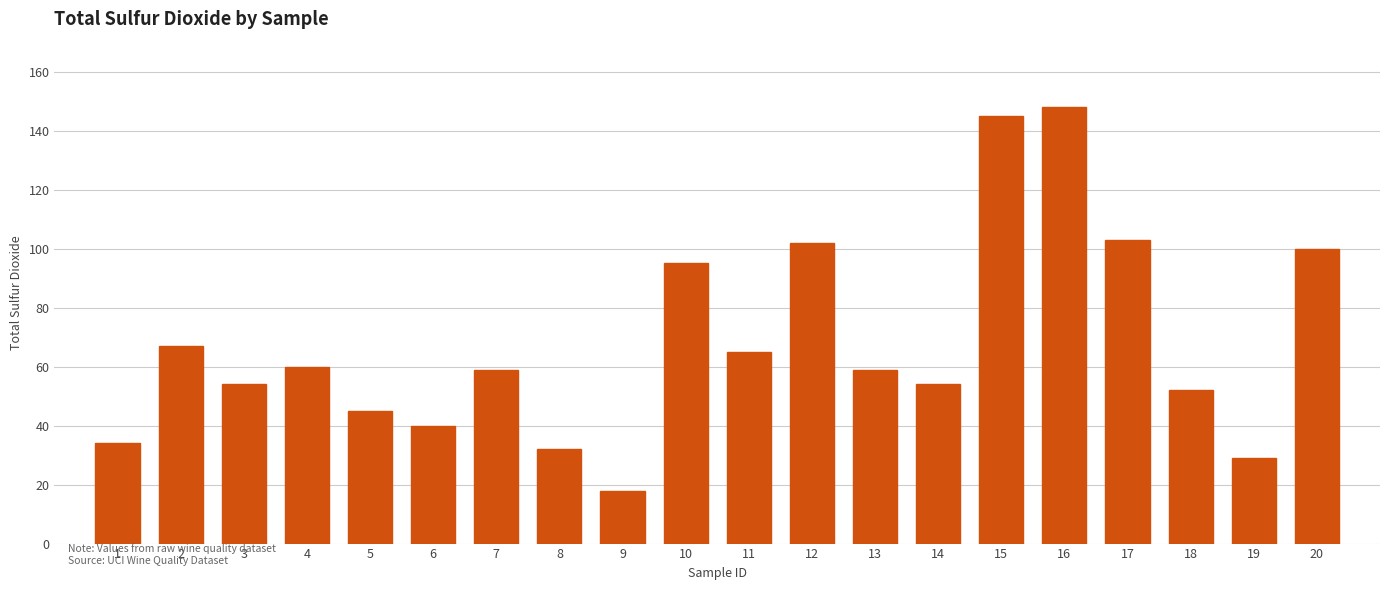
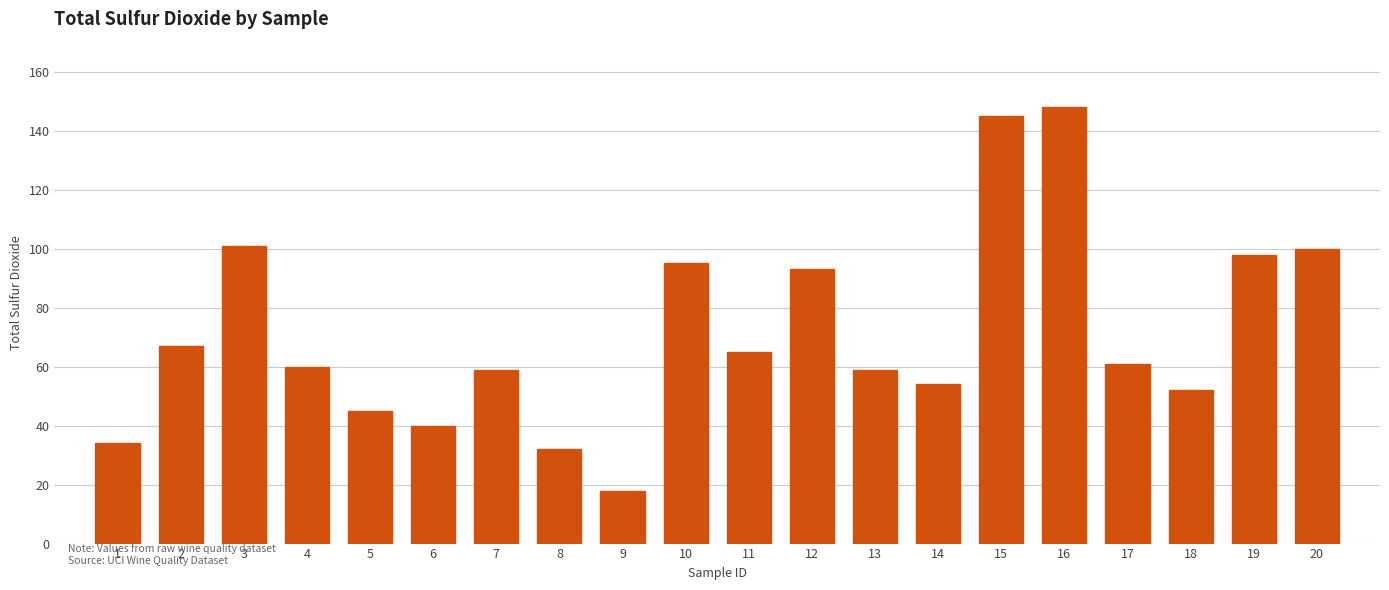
3: 54 -> 101
12: 102 -> 93
17: 103 -> 61
19: 29 -> 98
